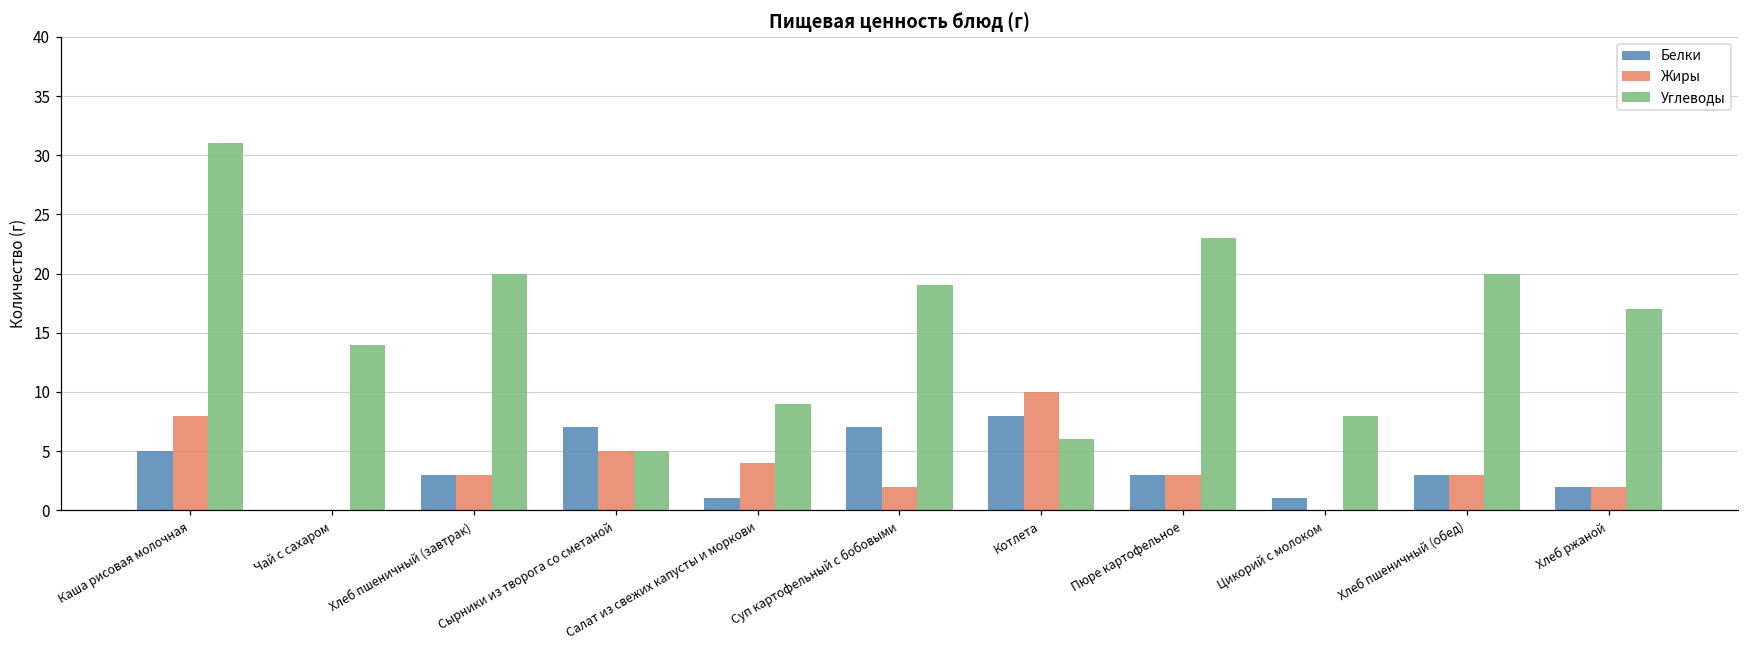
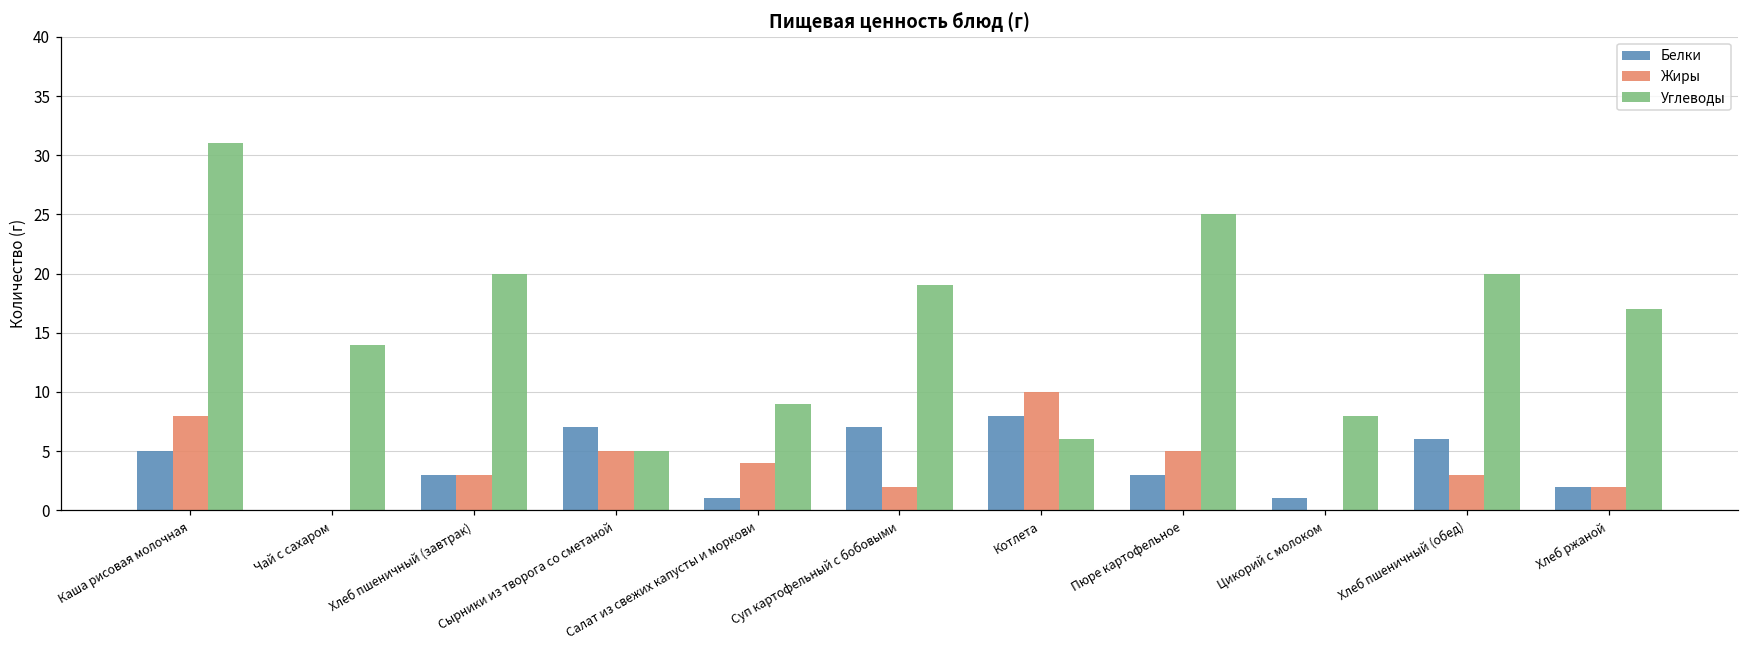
Жиры, Пюре картофельное: 3 -> 5
Углеводы, Пюре картофельное: 23 -> 25
Белки, Хлеб пшеничный (обед): 3 -> 6
